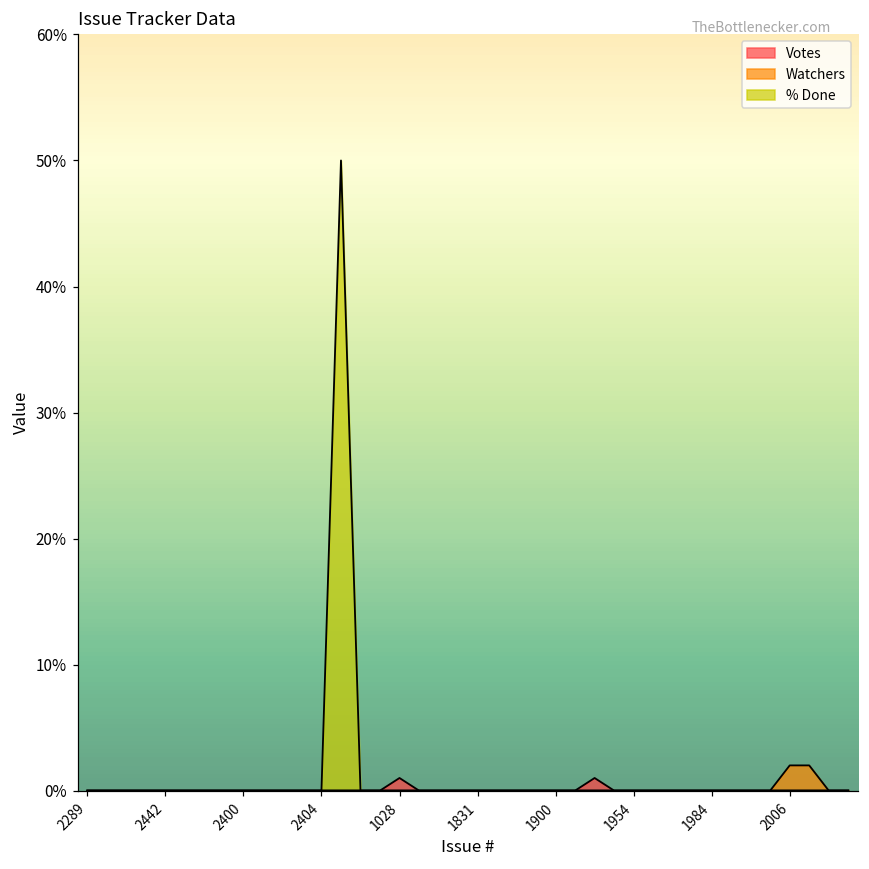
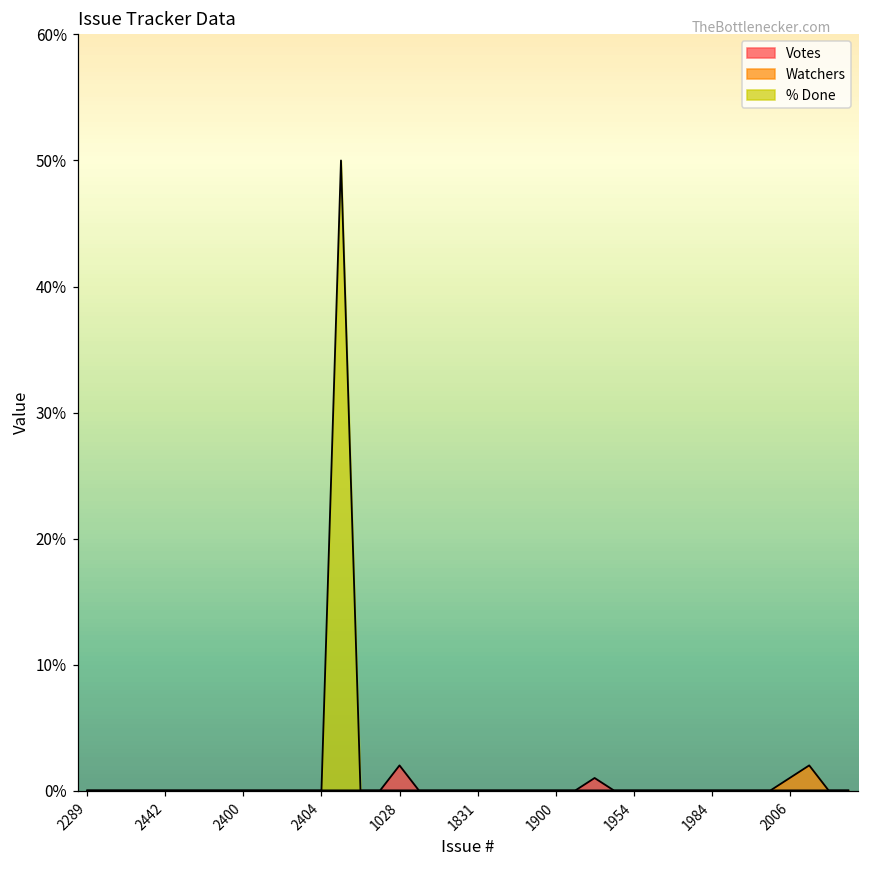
Votes, 1028: 1% -> 2%
Watchers, 2006: 2% -> 1%
